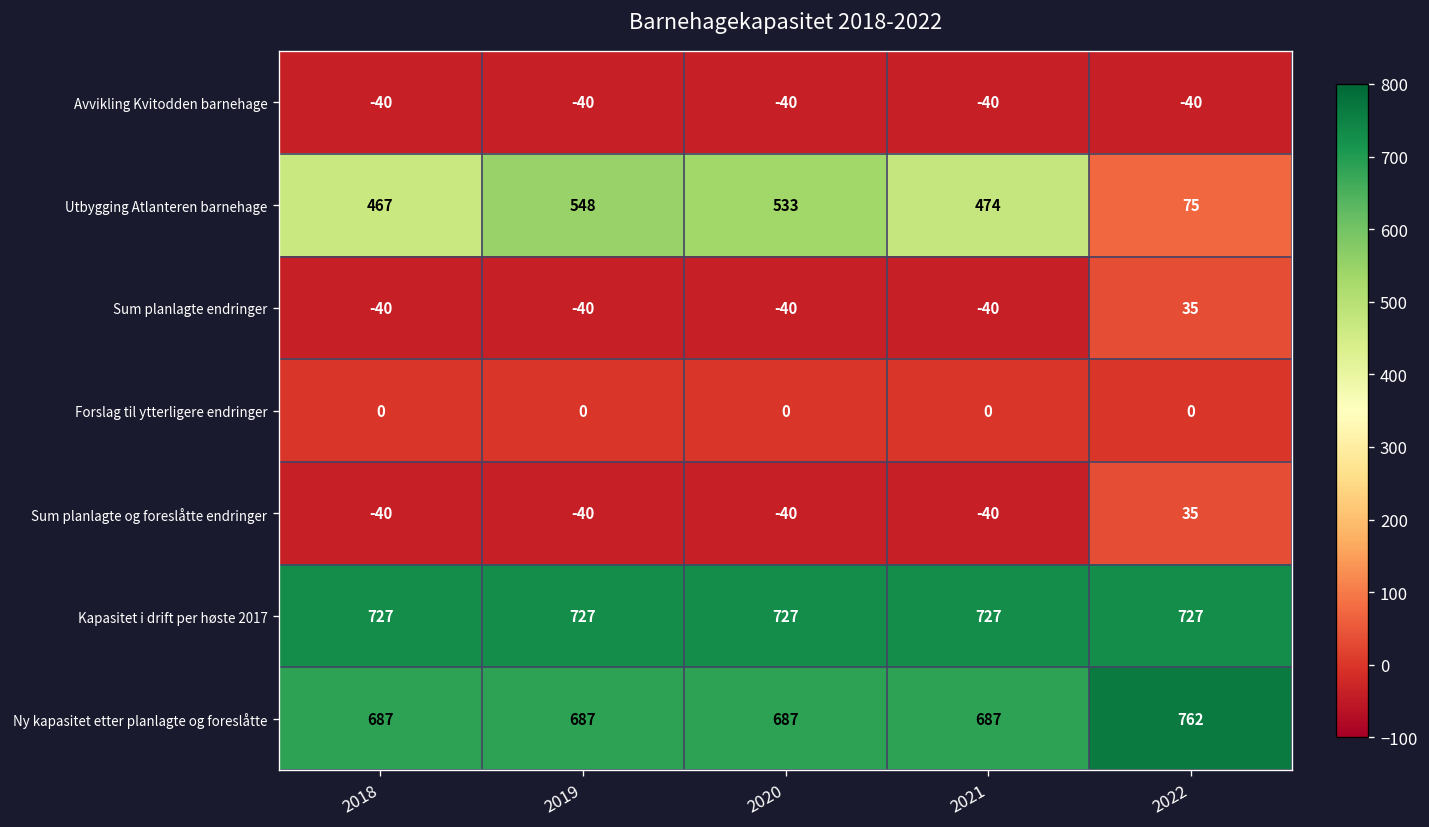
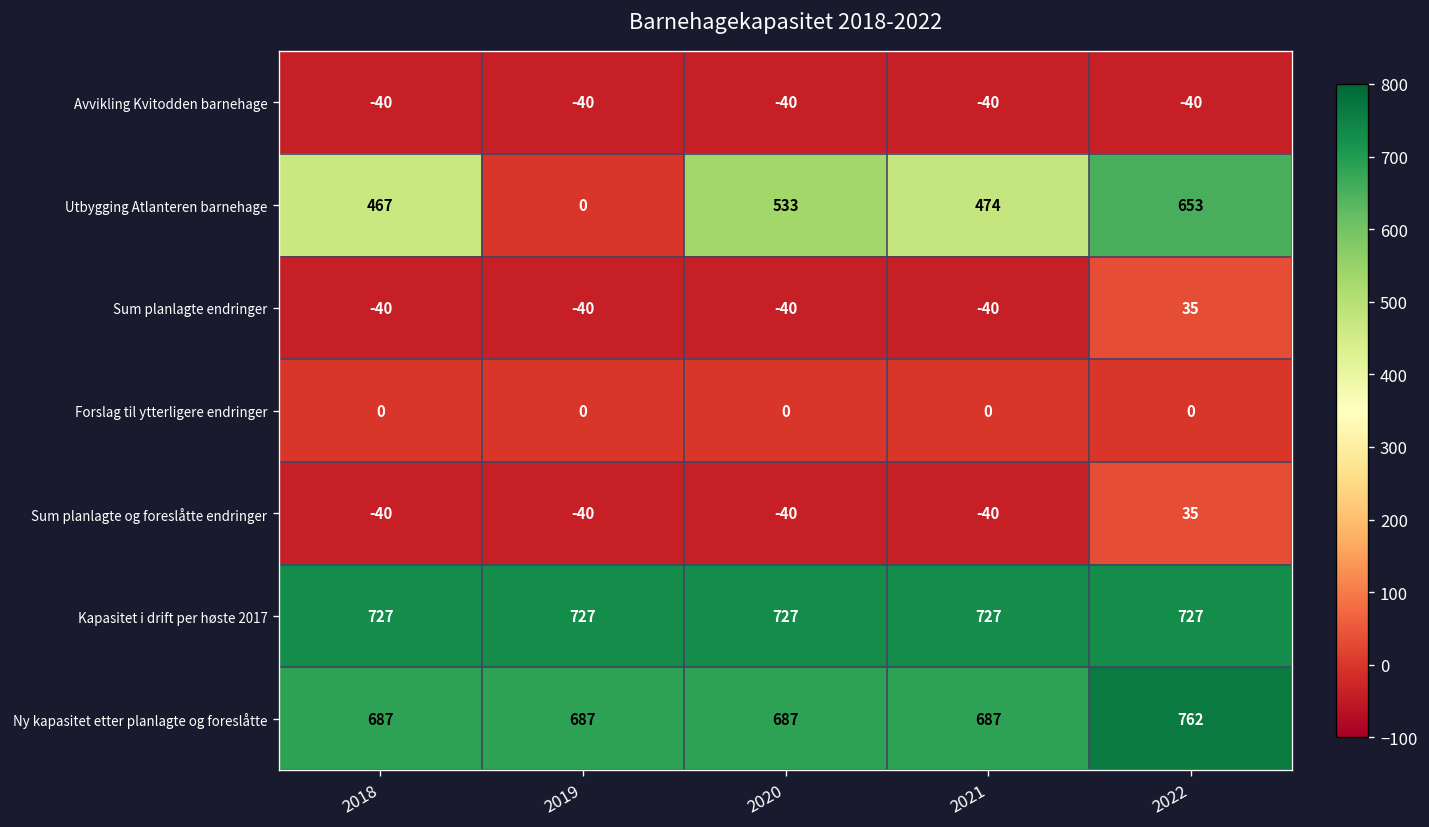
Utbygging Atlanteren barnehage, 2019: 548 -> 0
Utbygging Atlanteren barnehage, 2022: 75 -> 653
